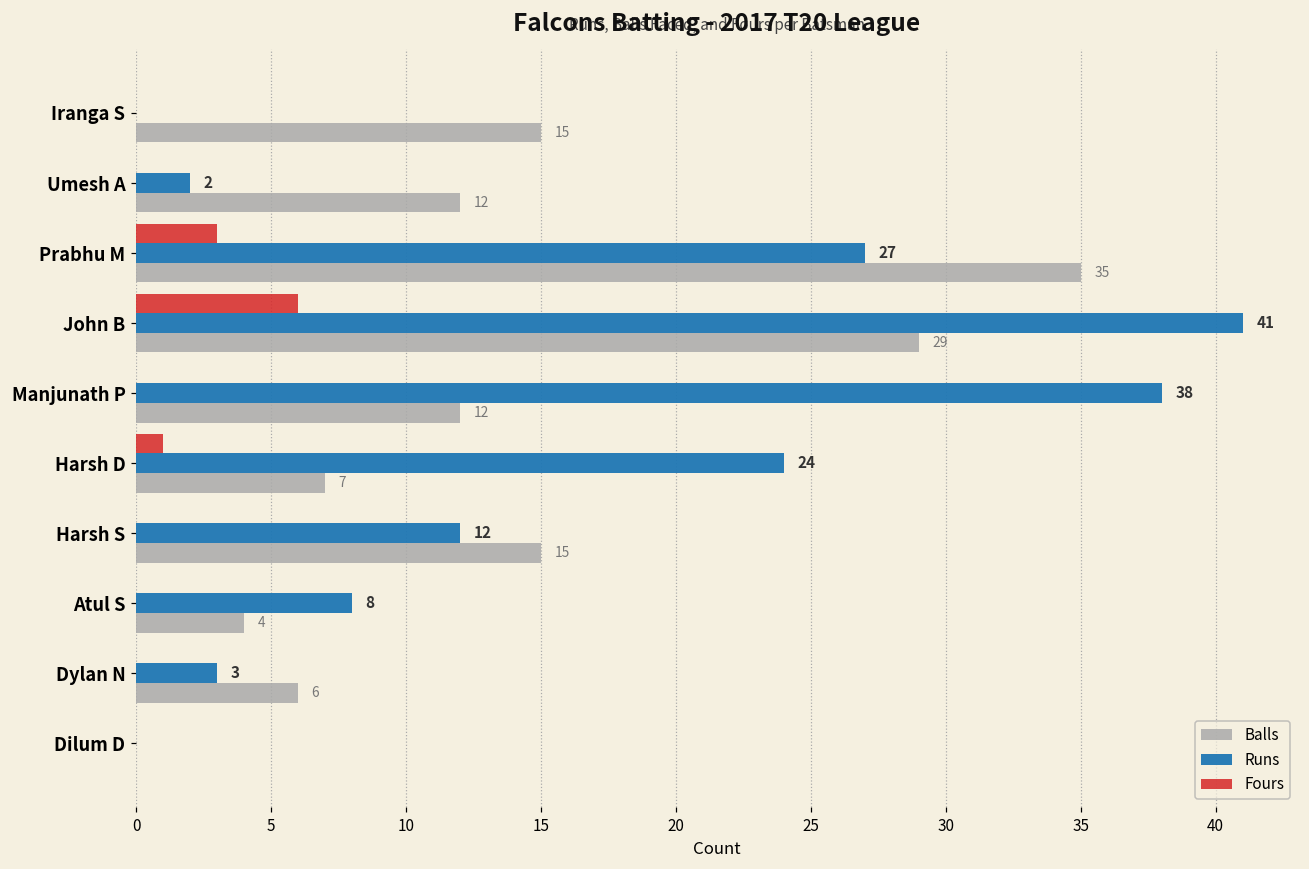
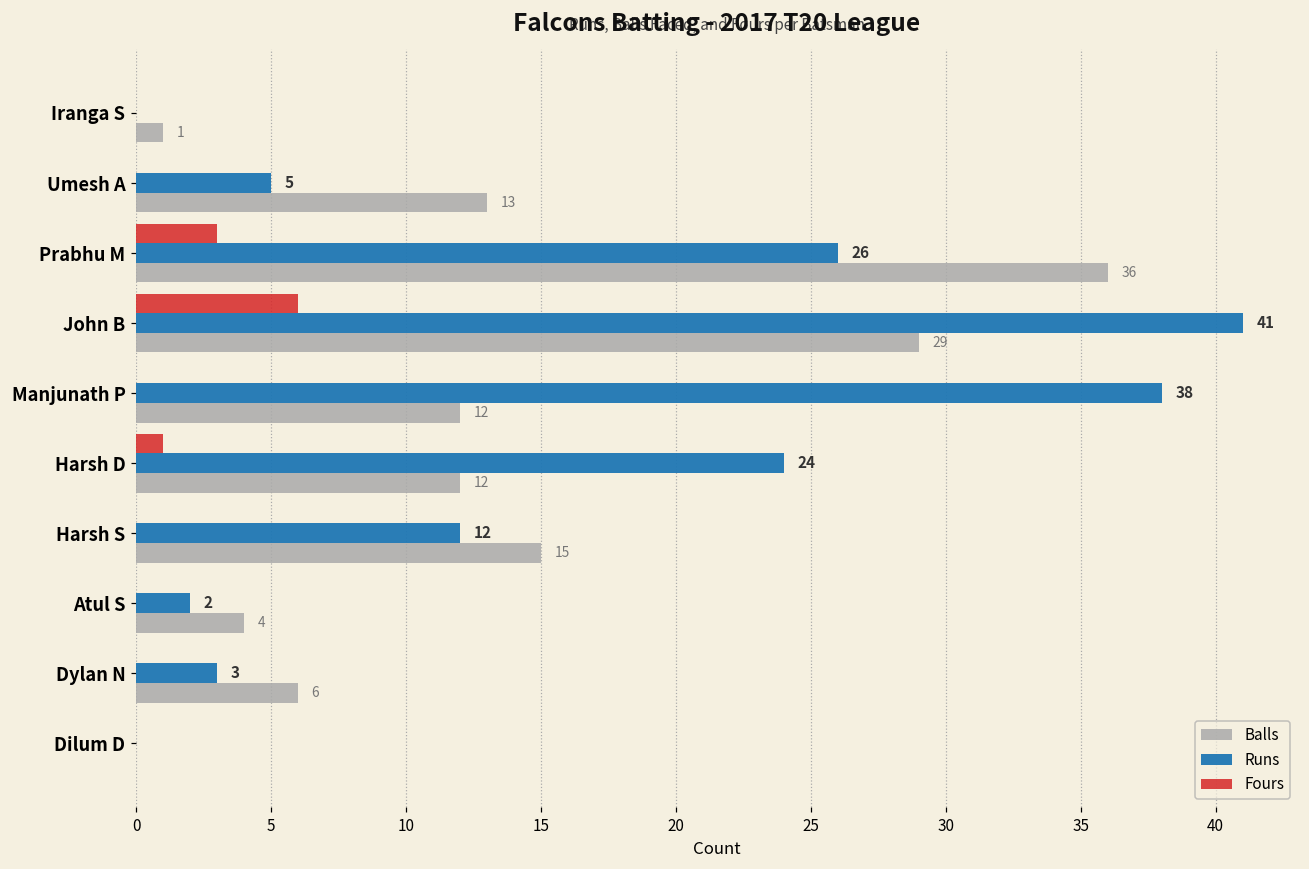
Balls, Iranga S: 15 -> 1
Runs, Umesh A: 2 -> 5
Balls, Umesh A: 12 -> 13
Runs, Prabhu M: 27 -> 26
Balls, Prabhu M: 35 -> 36
Balls, Harsh D: 7 -> 12
Runs, Atul S: 8 -> 2
